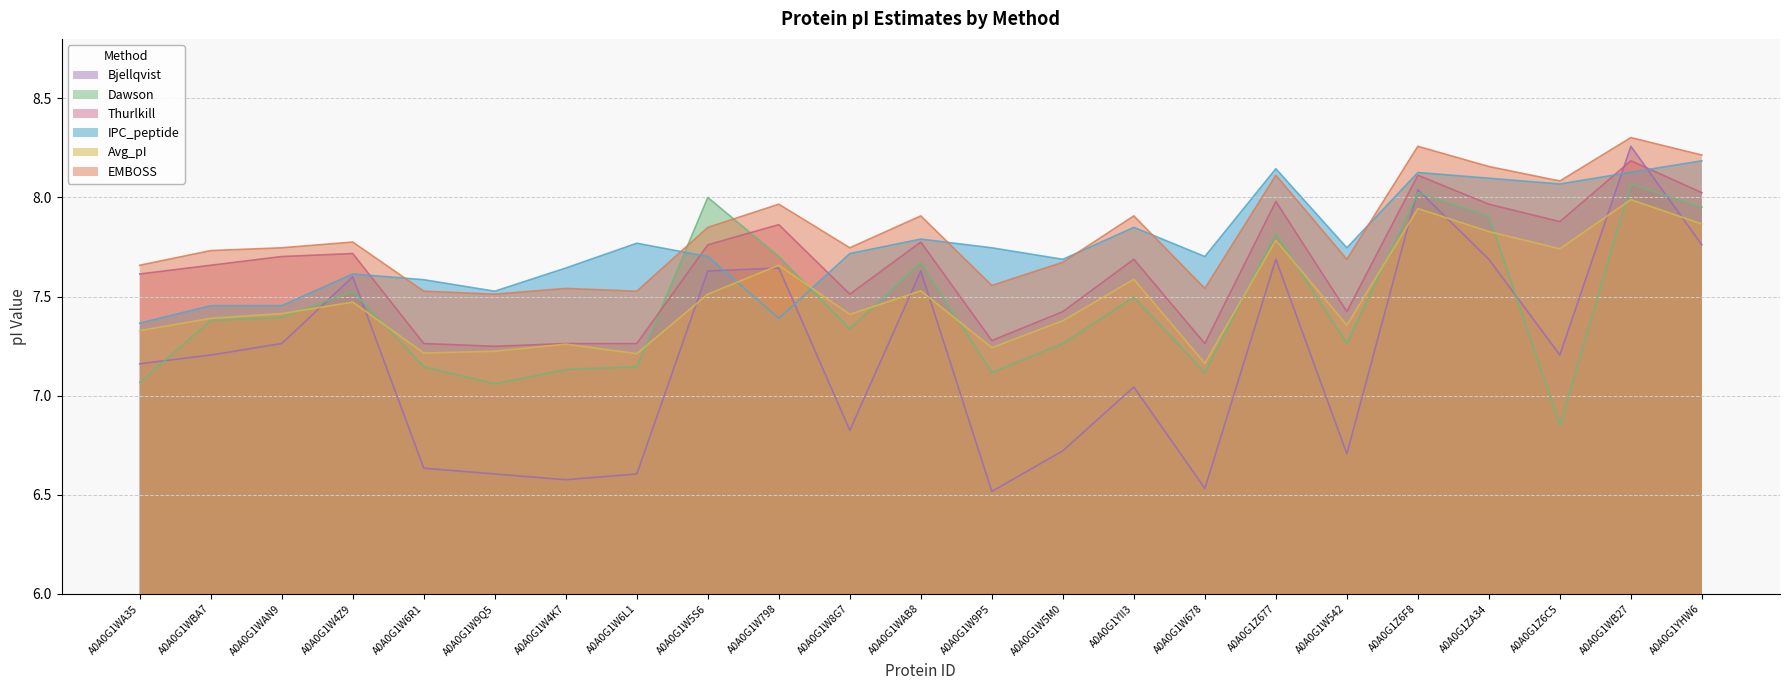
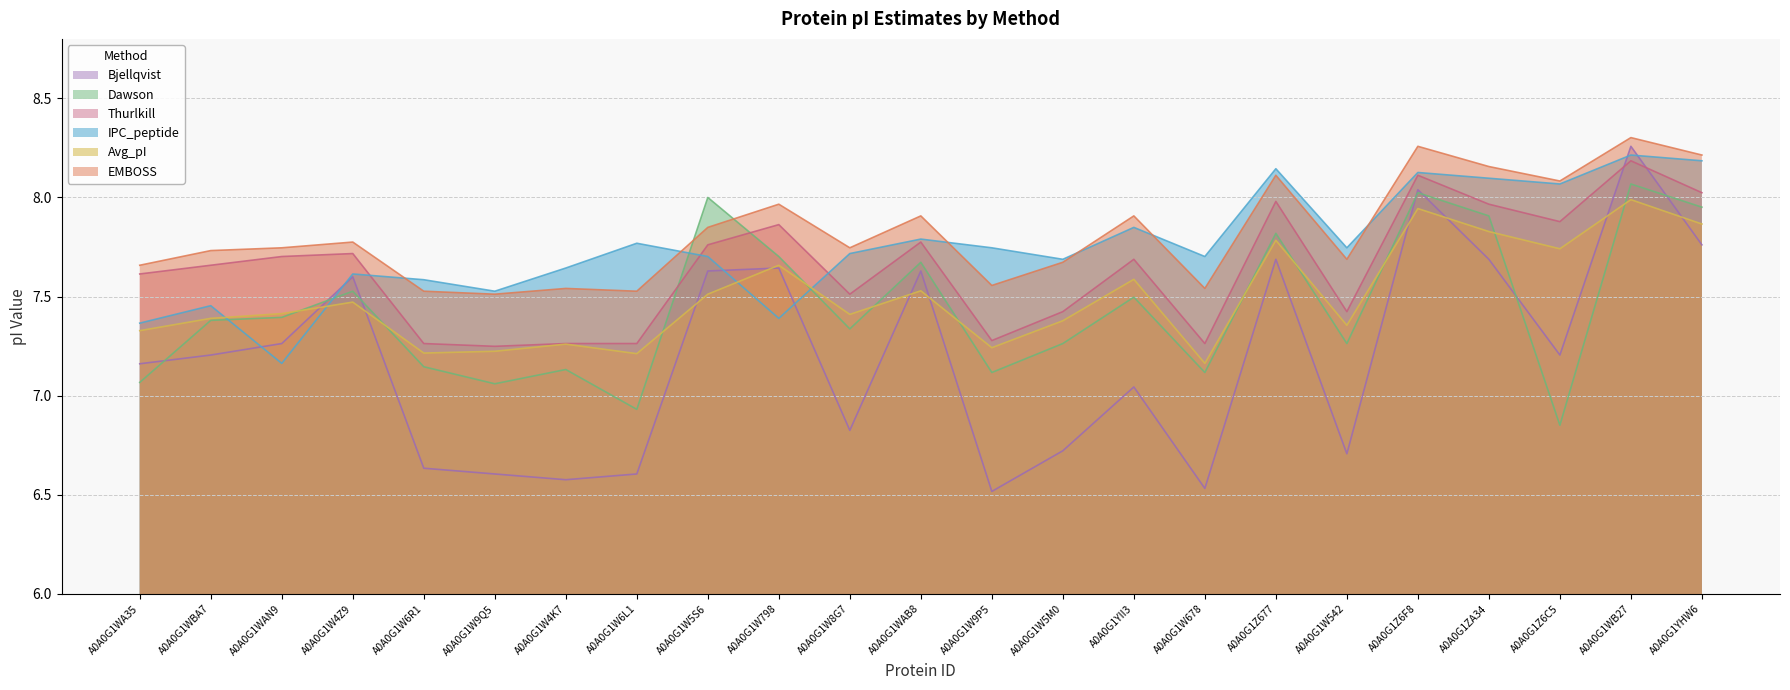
IPC_peptide, A0A0G1WAN9: 7.45 -> 7.16
Dawson, A0A0G1W6L1: 7.15 -> 6.93
IPC_peptide, A0A0G1WB27: 8.13 -> 8.21
